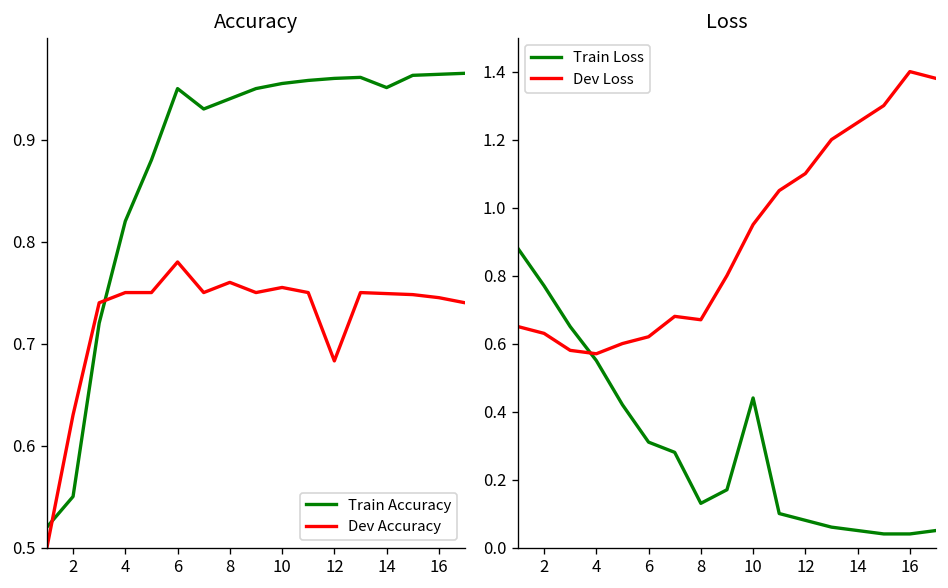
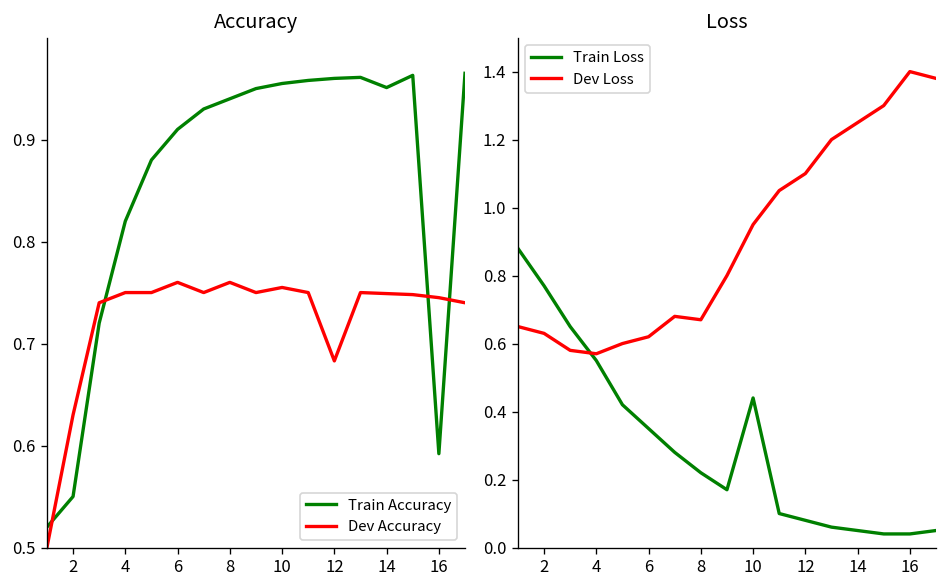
Accuracy, Train Accuracy, 6: 0.95 -> 0.91
Accuracy, Dev Accuracy, 6: 0.78 -> 0.76
Accuracy, Train Accuracy, 16: 0.96 -> 0.59
Loss, Train Loss, 6: 0.31 -> 0.35
Loss, Train Loss, 8: 0.13 -> 0.22
